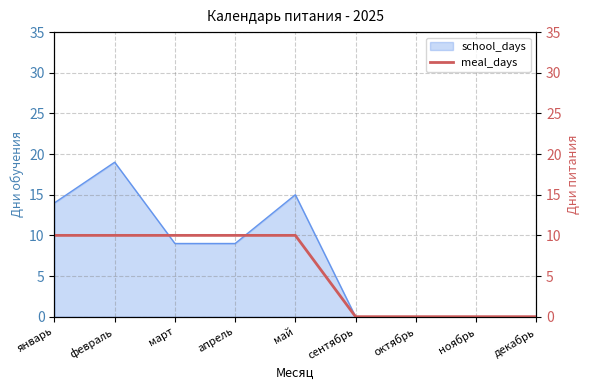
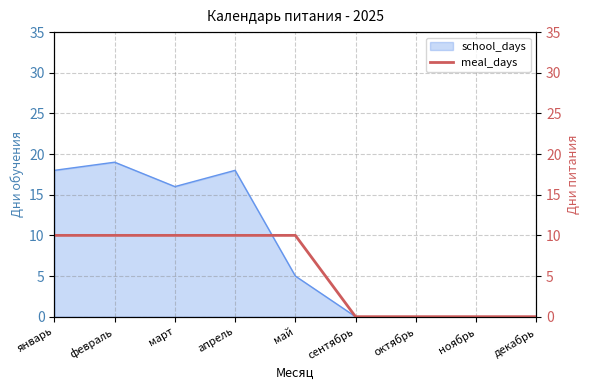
school_days, январь: 14 -> 18
school_days, март: 9 -> 16
school_days, апрель: 9 -> 18
school_days, май: 15 -> 5
